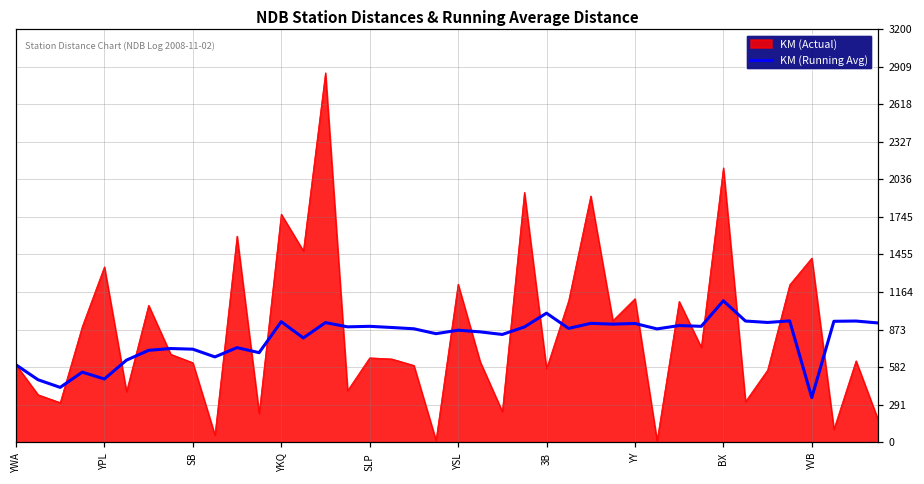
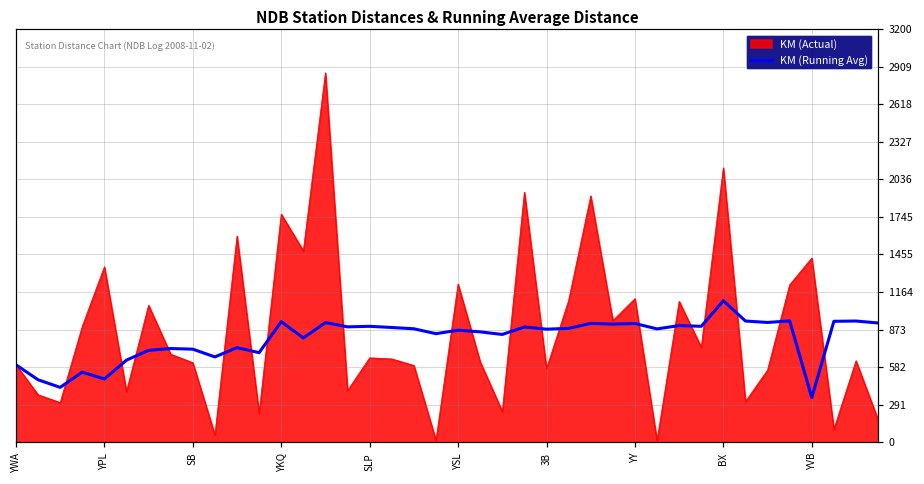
KM (Running Avg), 3B: 1000 -> 880
